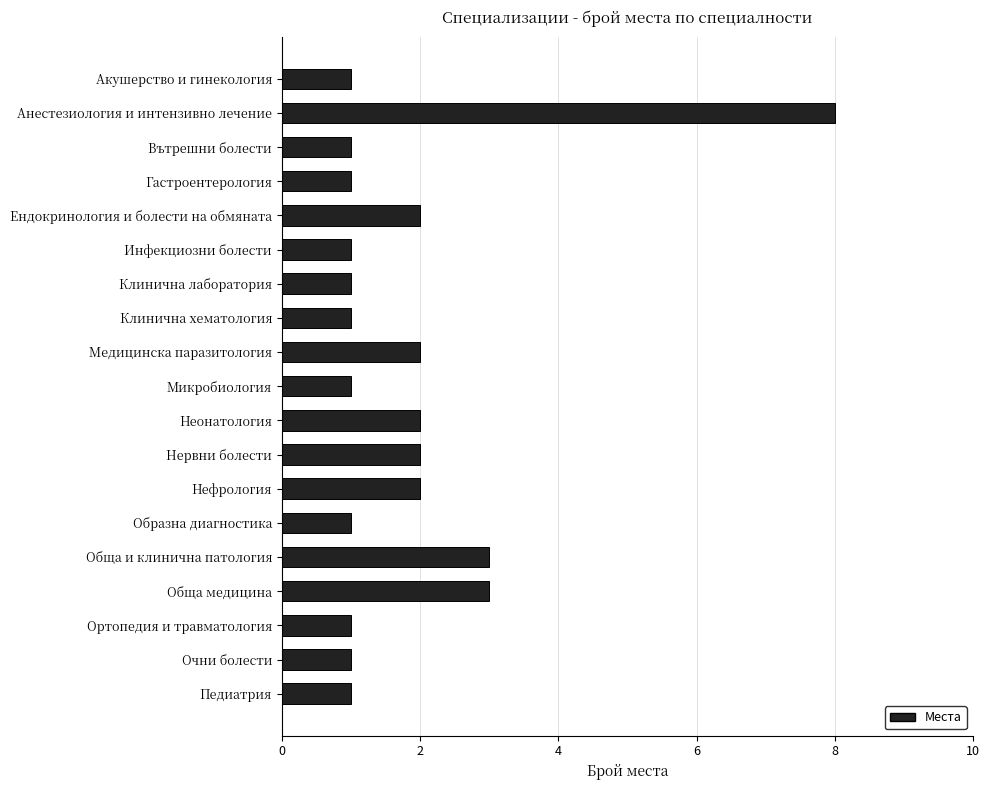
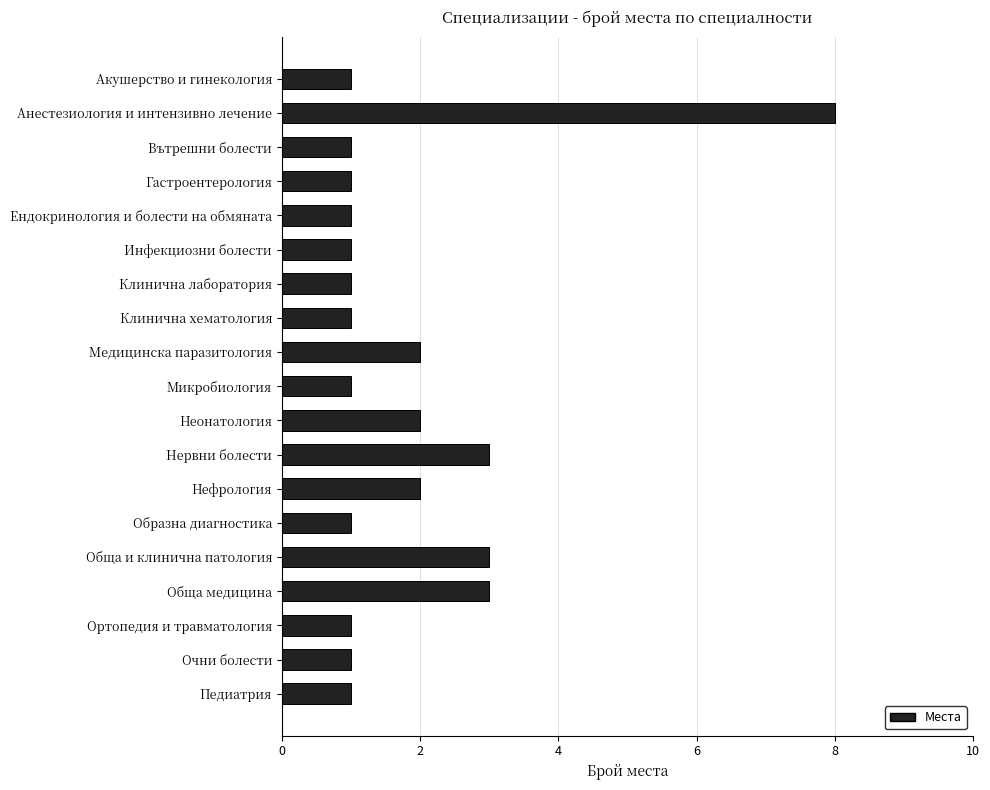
Ендокринология и болести на обмяната: 2 -> 1
Нервни болести: 2 -> 3
